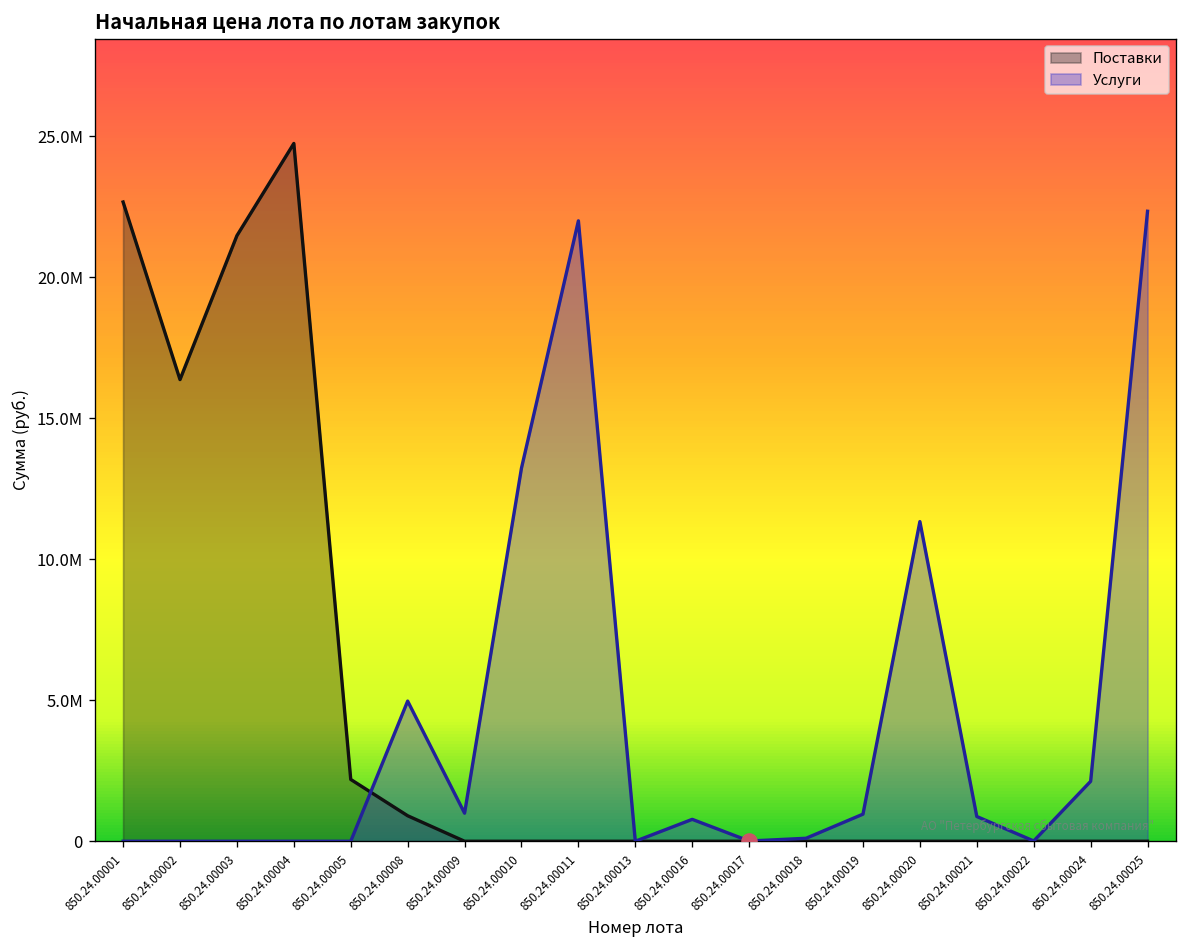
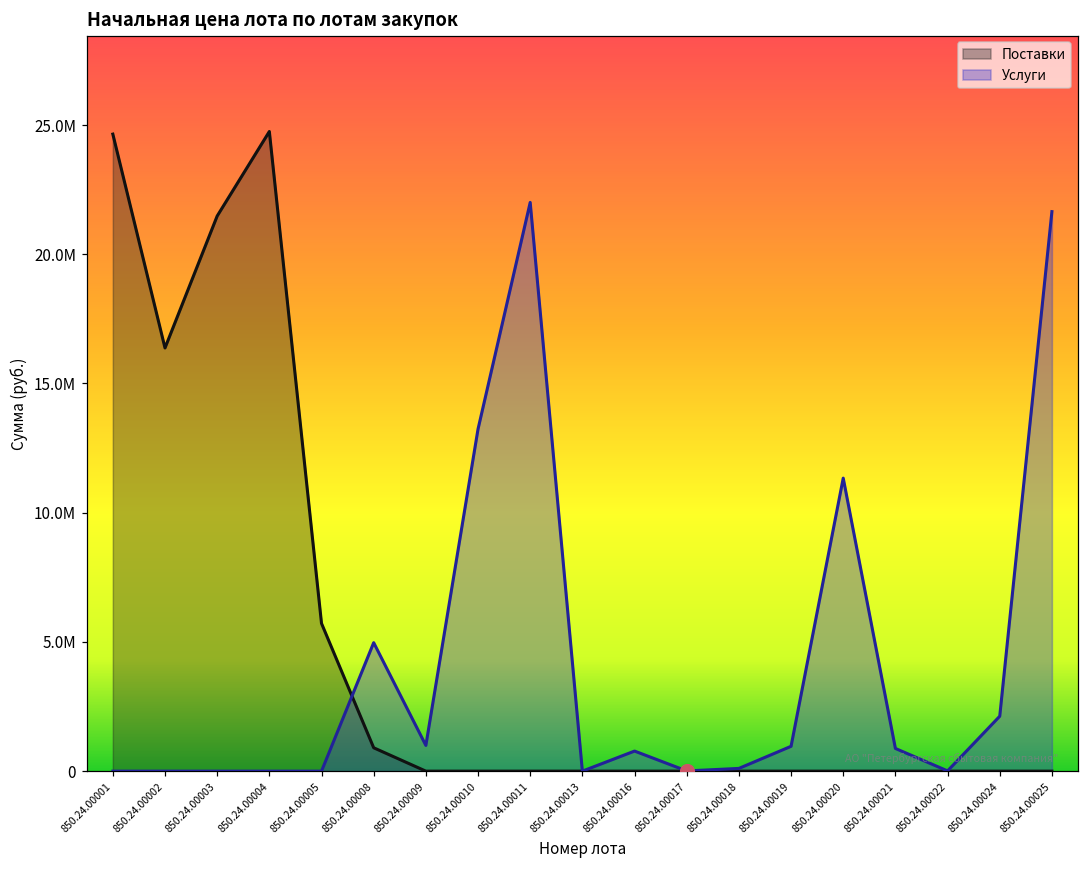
Поставки, 850.24.00001: 22700000 -> 24600000
Поставки, 850.24.00005: 2200000 -> 5700000
Услуги, 850.24.00025: 22300000 -> 21700000
